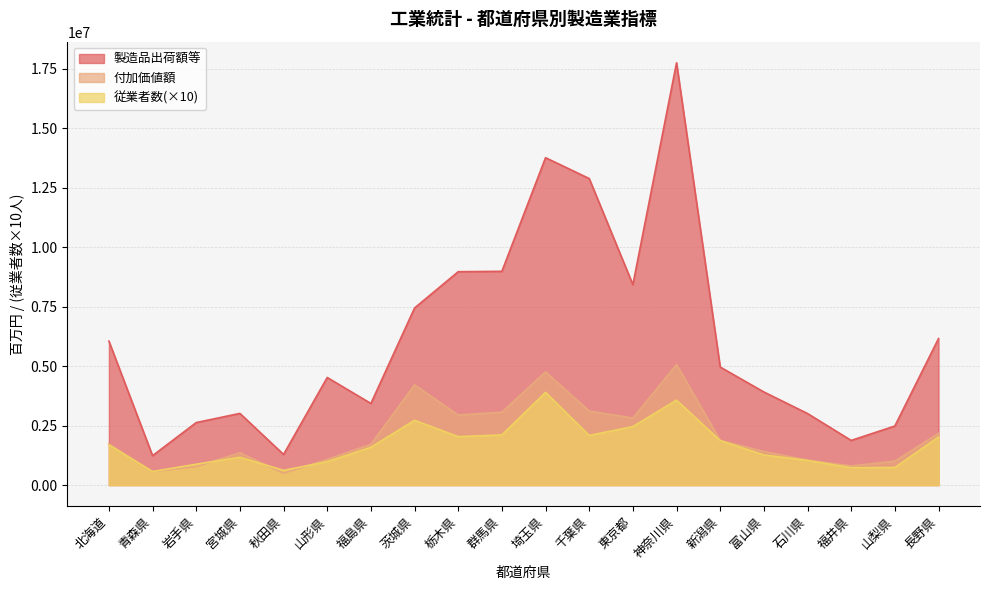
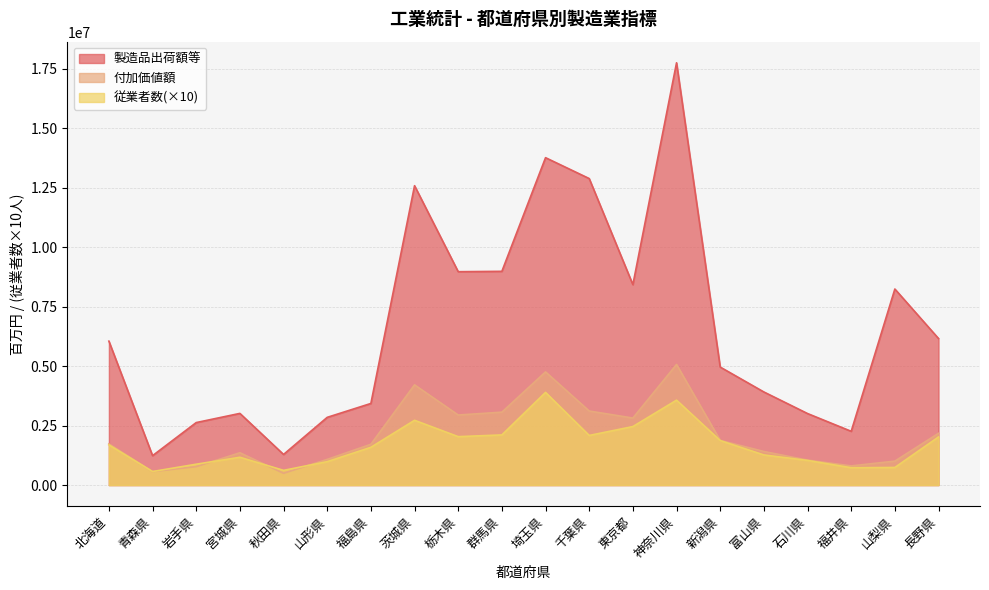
製造品出荷額等, 山形県: 4500000 -> 2800000
製造品出荷額等, 茨城県: 7400000 -> 12600000
製造品出荷額等, 福井県: 1900000 -> 2300000
製造品出荷額等, 山梨県: 2500000 -> 8200000
